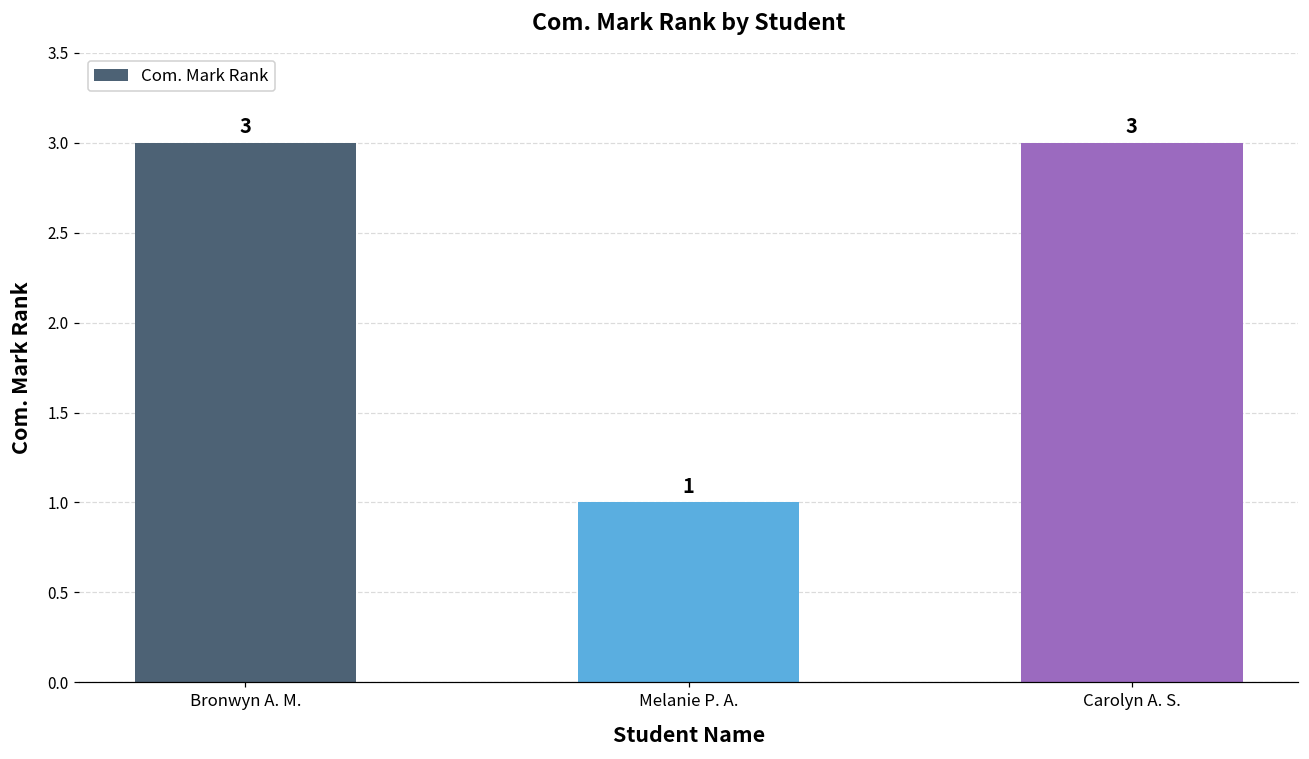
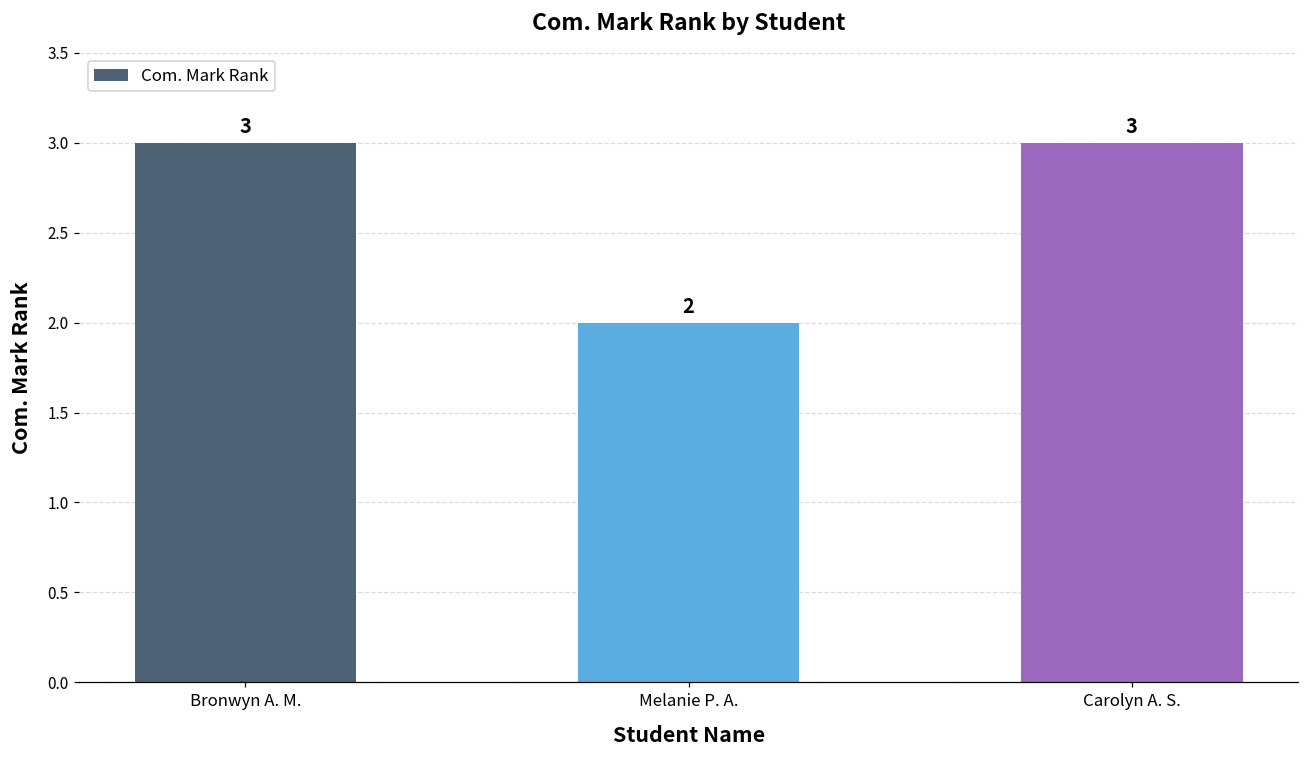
Melanie P. A.: 1 -> 2
